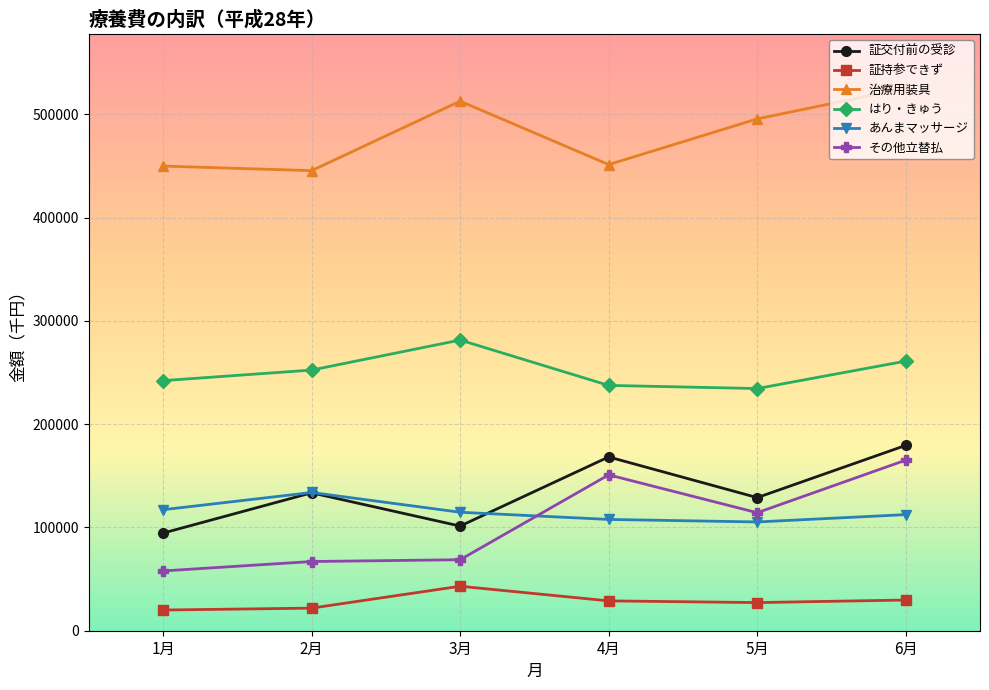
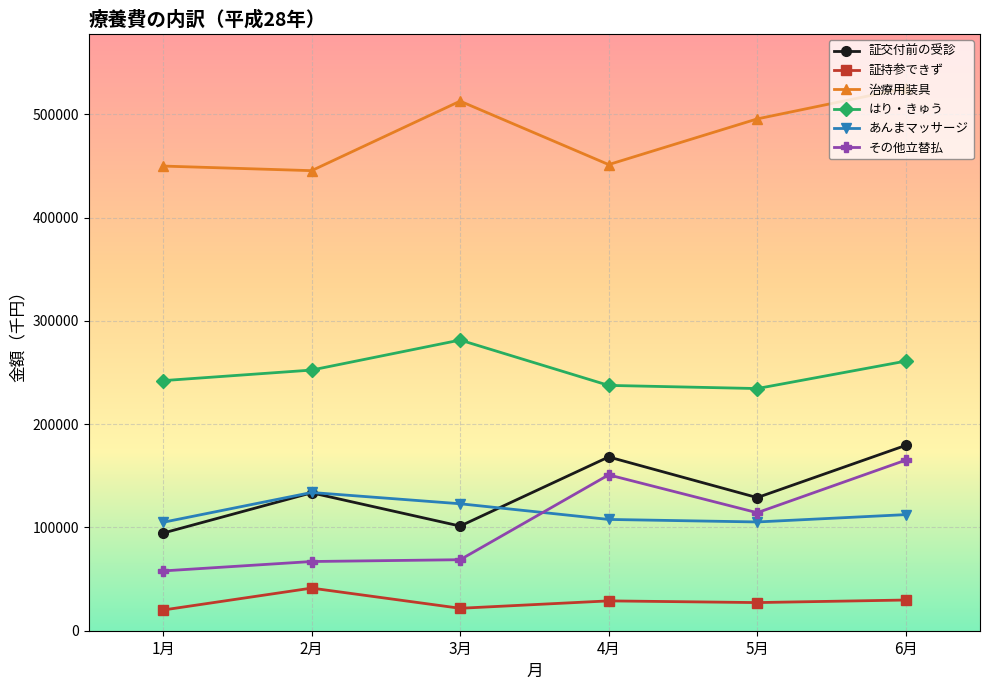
あんまマッサージ, 1月: 117000 -> 105000
証持参できず, 2月: 22000 -> 41000
証持参できず, 3月: 43000 -> 22000
あんまマッサージ, 3月: 115000 -> 123000
